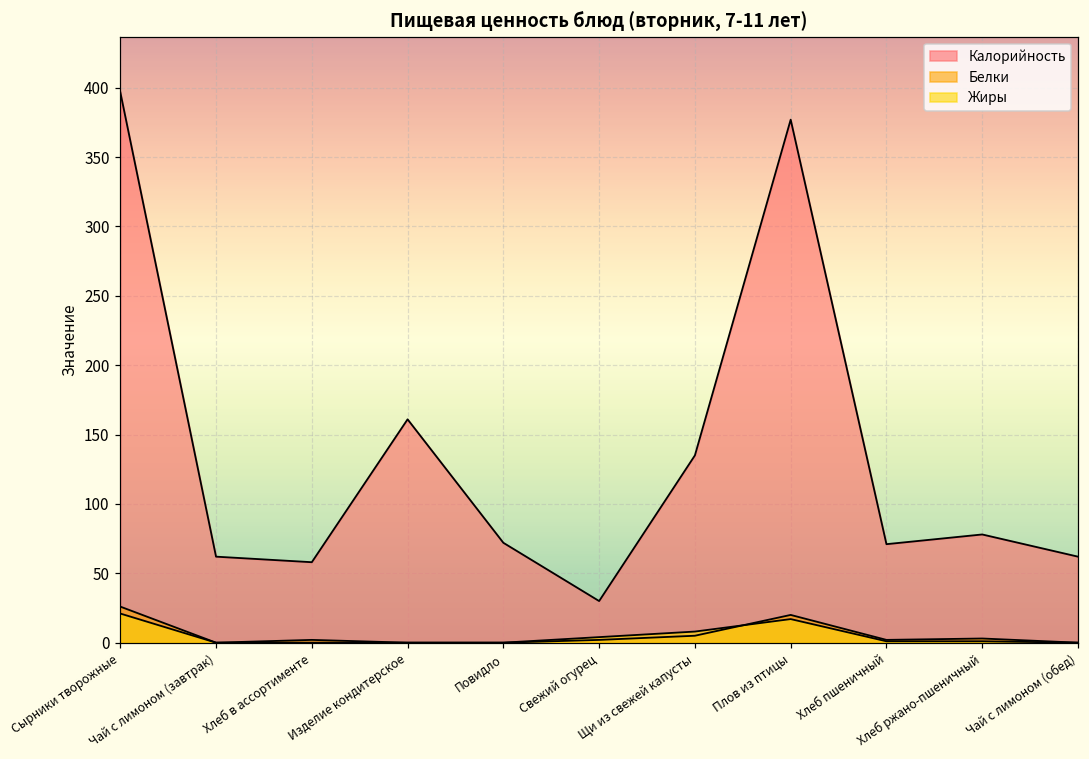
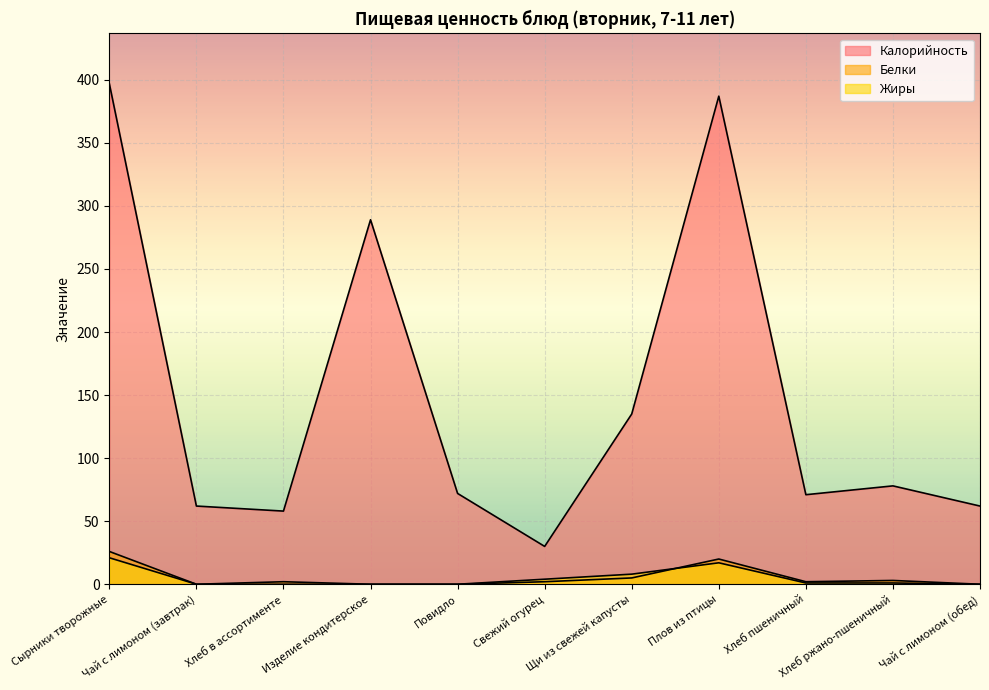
Калорийность, Изделие кондитерское: 161 -> 289
Калорийность, Плов из птицы: 377 -> 387
